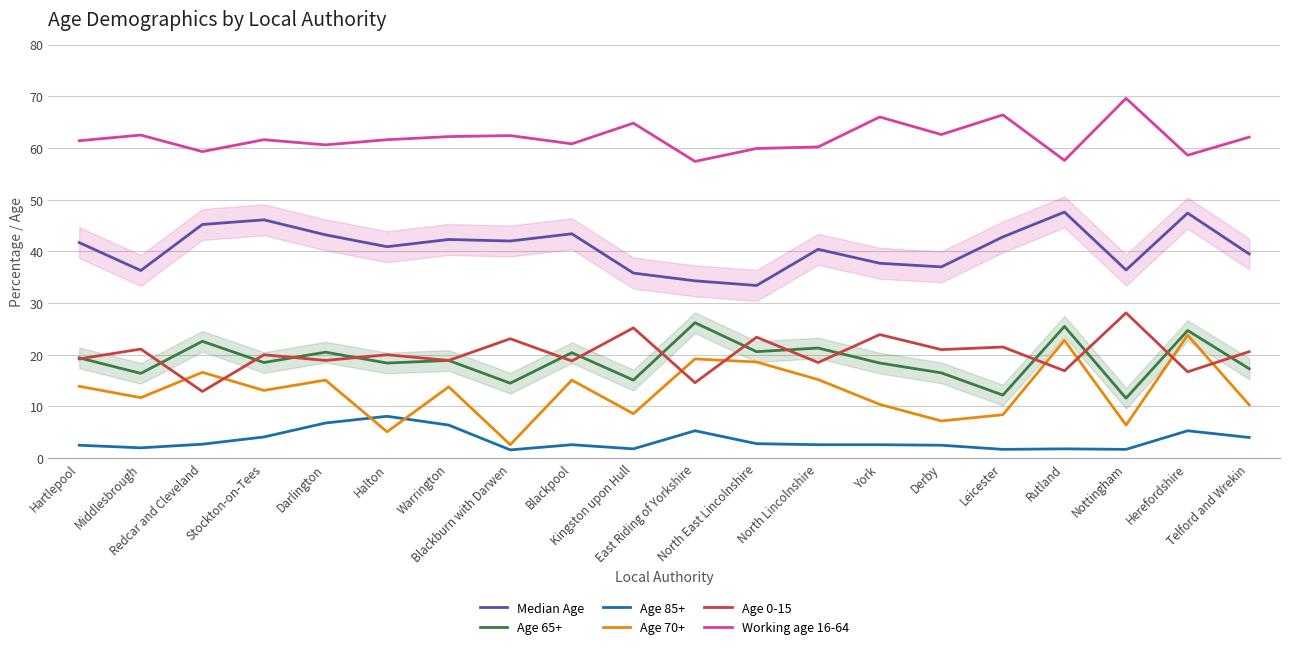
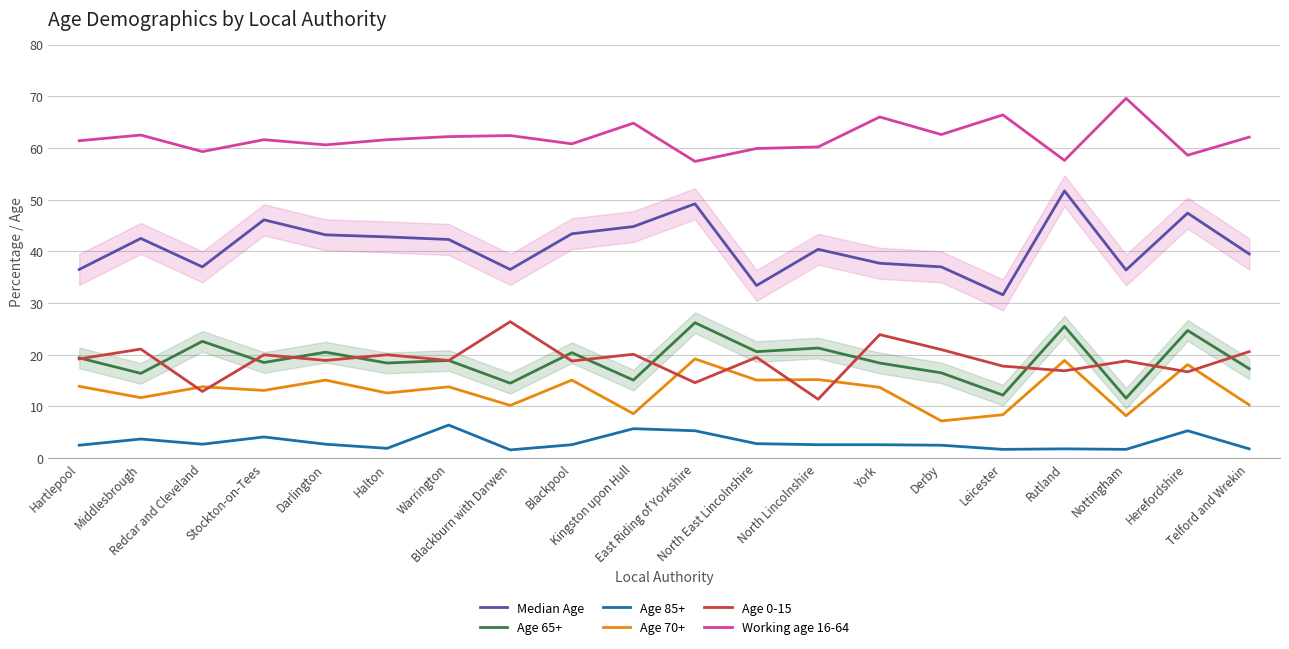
Median Age, Hartlepool: 42 -> 37
Median Age, Middlesbrough: 36 -> 43
Age 85+, Middlesbrough: 2 -> 4
Median Age, Redcar and Cleveland: 45 -> 37
Age 70+, Redcar and Cleveland: 17 -> 14
Age 85+, Darlington: 7 -> 3
Median Age, Halton: 41 -> 43
Age 85+, Halton: 8 -> 2
Age 70+, Halton: 5 -> 13
Median Age, Blackburn with Darwen: 42 -> 37
Age 70+, Blackburn with Darwen: 3 -> 10
Age 0-15, Blackburn with Darwen: 23 -> 26
Median Age, Kingston upon Hull: 36 -> 45
Age 85+, Kingston upon Hull: 2 -> 6
Age 0-15, Kingston upon Hull: 25 -> 20
Median Age, East Riding of Yorkshire: 34 -> 49
Age 70+, North East Lincolnshire: 19 -> 15
Age 0-15, North East Lincolnshire: 23 -> 20
Age 0-15, North Lincolnshire: 19 -> 11
Age 70+, York: 10 -> 14
Median Age, Leicester: 43 -> 32
Age 0-15, Leicester: 22 -> 18
Median Age, Rutland: 48 -> 52
Age 70+, Rutland: 23 -> 19
Age 70+, Nottingham: 6 -> 8
Age 0-15, Nottingham: 28 -> 19
Age 70+, Herefordshire: 24 -> 18
Age 85+, Telford and Wrekin: 4 -> 2
